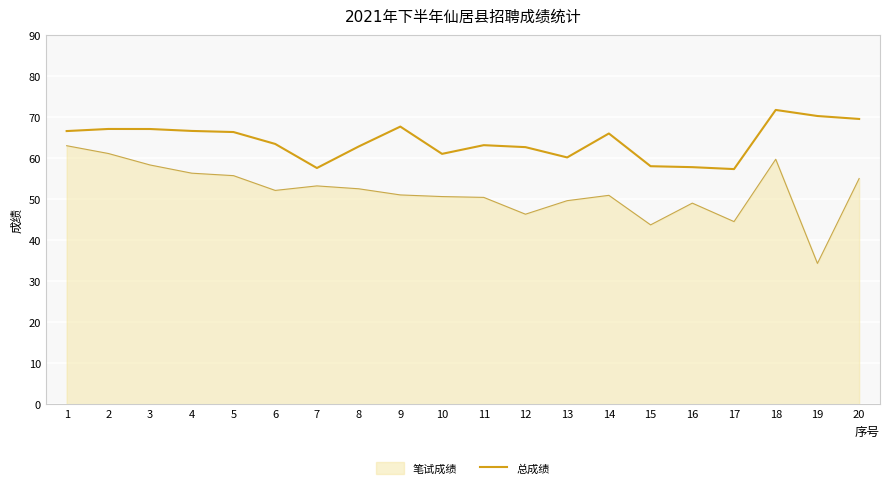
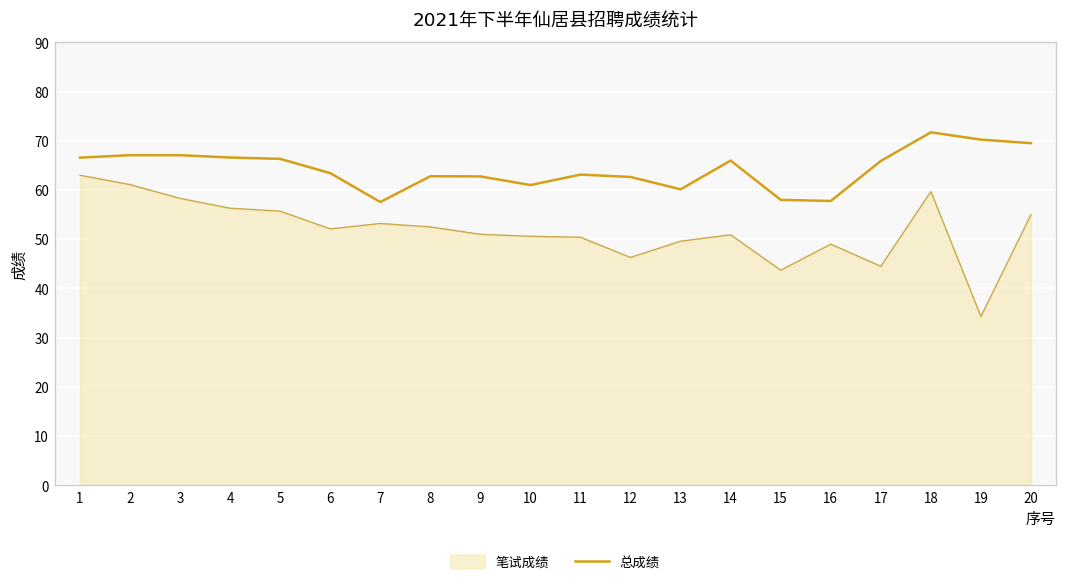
总成绩, 9: 68 -> 63
总成绩, 17: 57 -> 66
